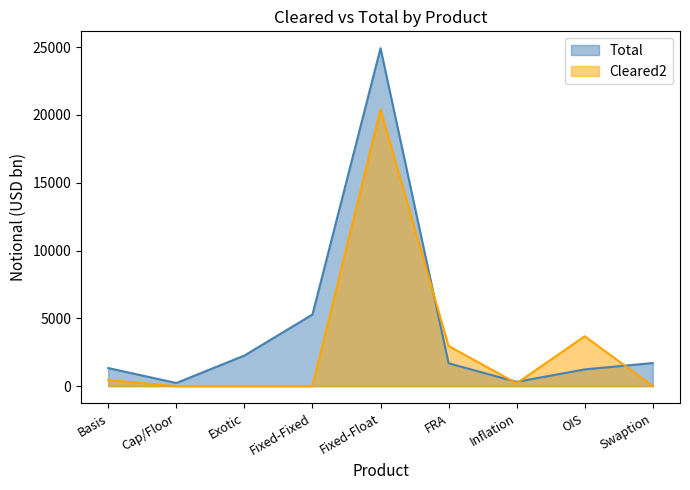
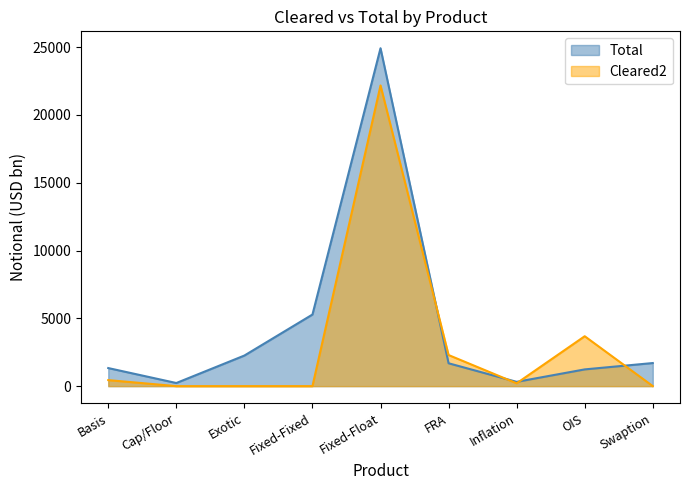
Cleared2, Fixed-Float: 20400 -> 22200
Cleared2, FRA: 3000 -> 2300
